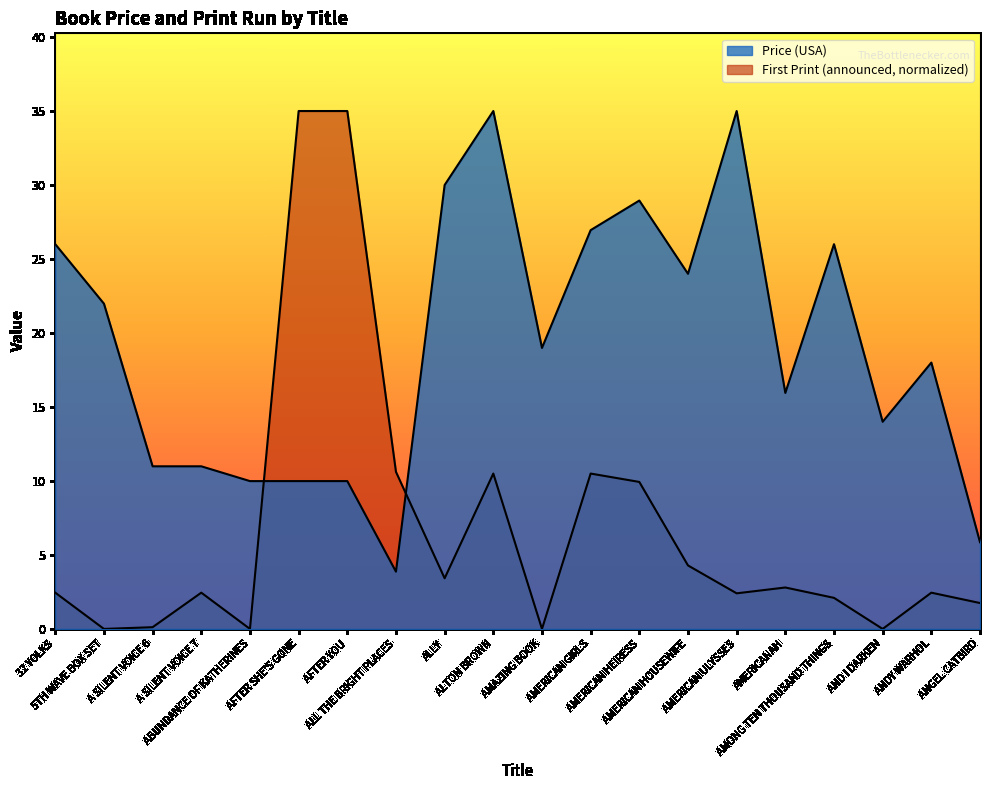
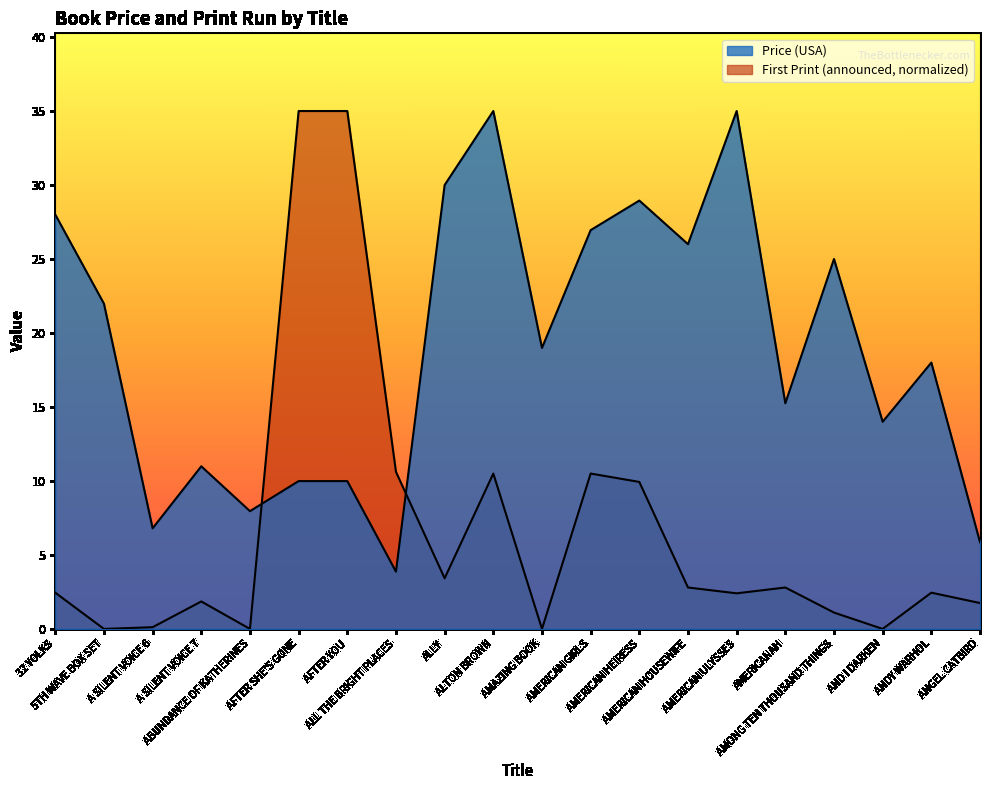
Price (USA), 32 YOLKS: 26 -> 28
Price (USA), A SILENT VOICE 6: 11.0 -> 6.8
First Print (announced, normalized), A SILENT VOICE 7: 2.5 -> 1.9
Price (USA), ABUNDANCE OF KATHERINES: 10.0 -> 8.0
Price (USA), AMERICAN HOUSEWIFE: 24 -> 26
First Print (announced, normalized), AMERICAN HOUSEWIFE: 4.3 -> 2.8
Price (USA), AMERICANAH: 16.0 -> 15.3
Price (USA), AMONG TEN THOUSAND THINGS: 26 -> 25
First Print (announced, normalized), AMONG TEN THOUSAND THINGS: 2.1 -> 1.1
